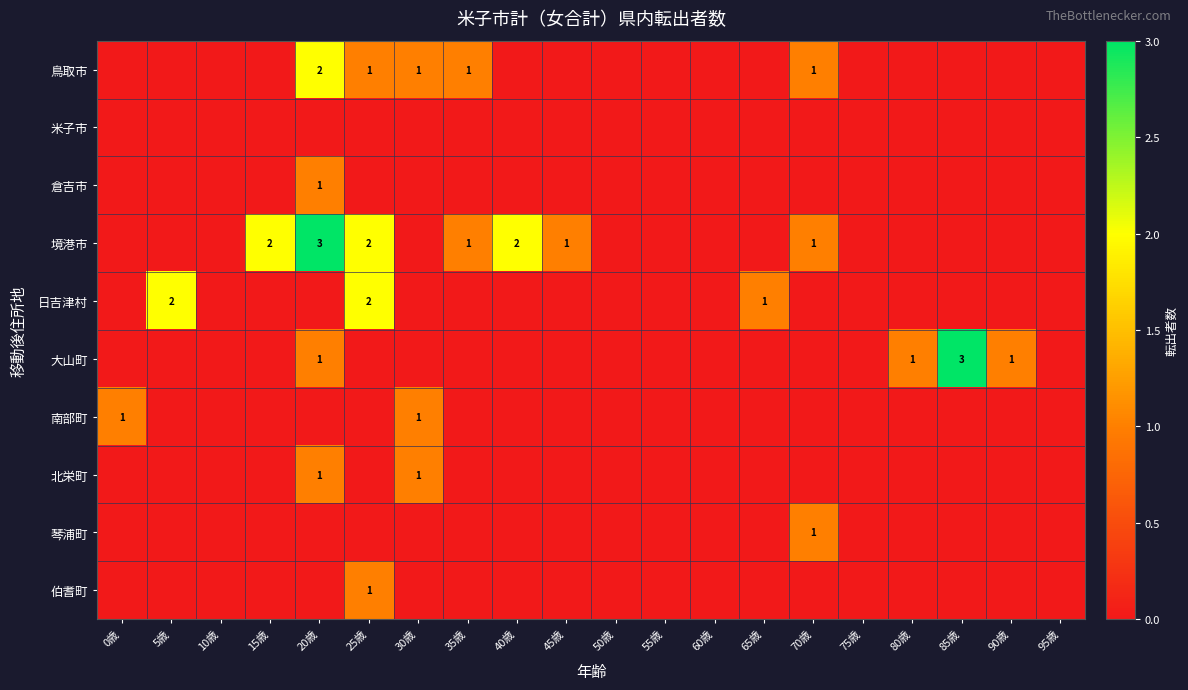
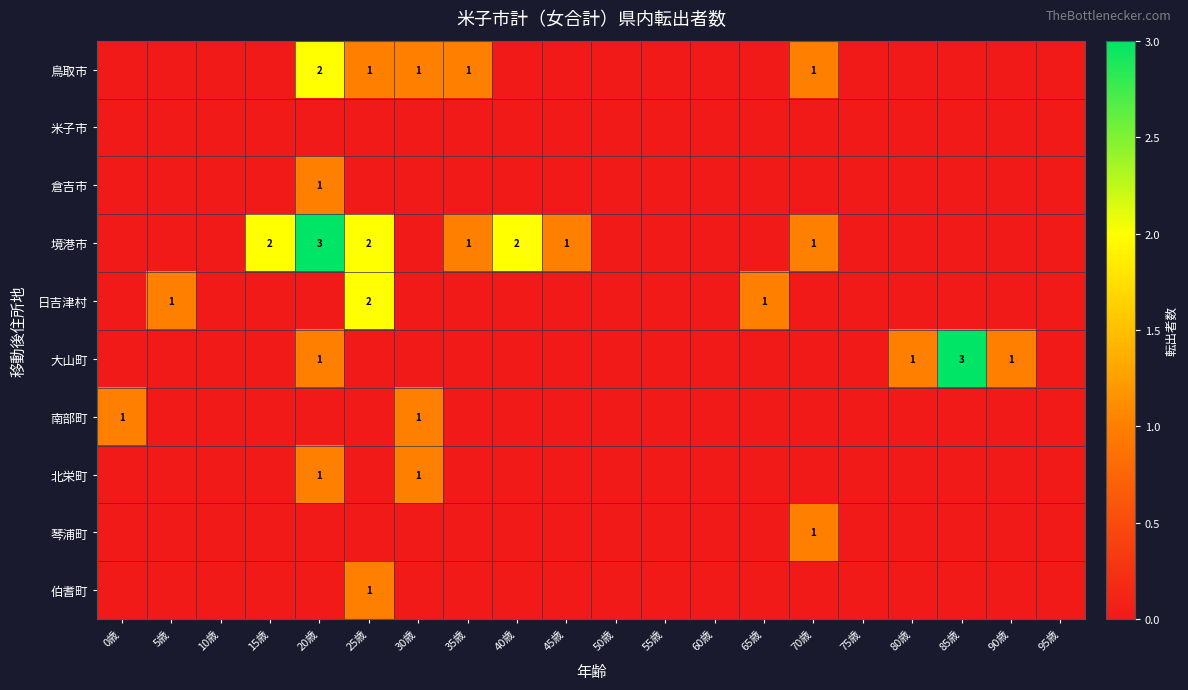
日吉津村, 5歳: 2 -> 1
